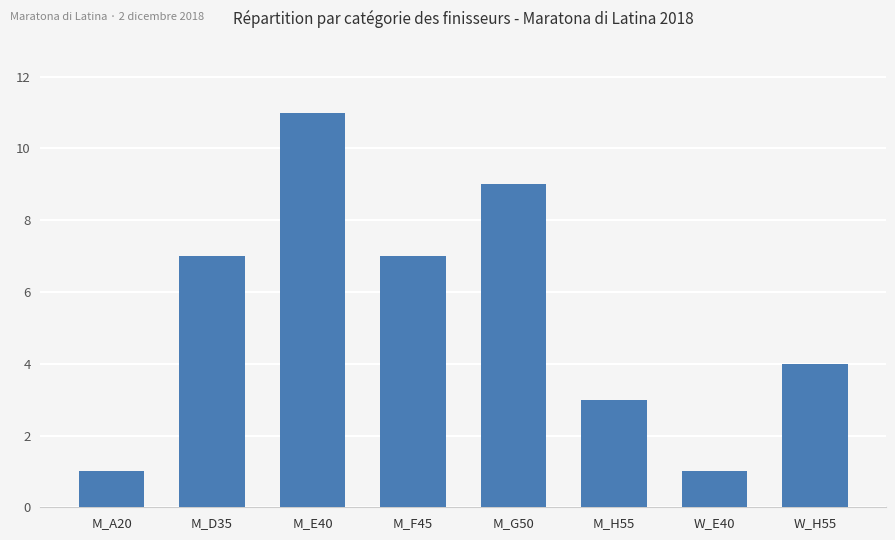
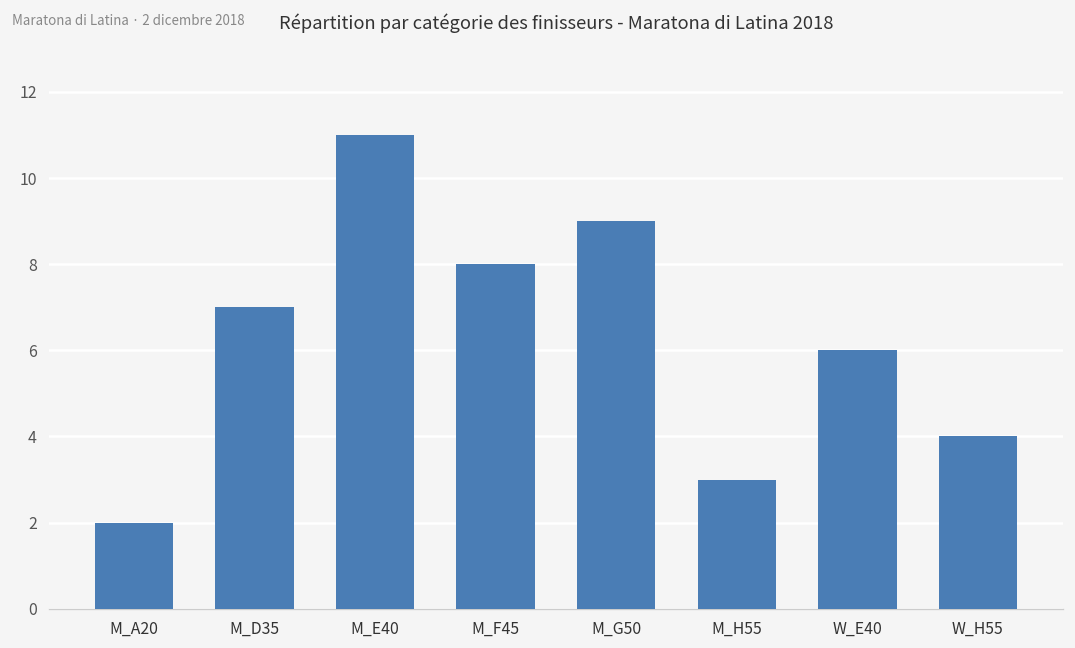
M_A20: 1 -> 2
M_F45: 7 -> 8
W_E40: 1 -> 6
